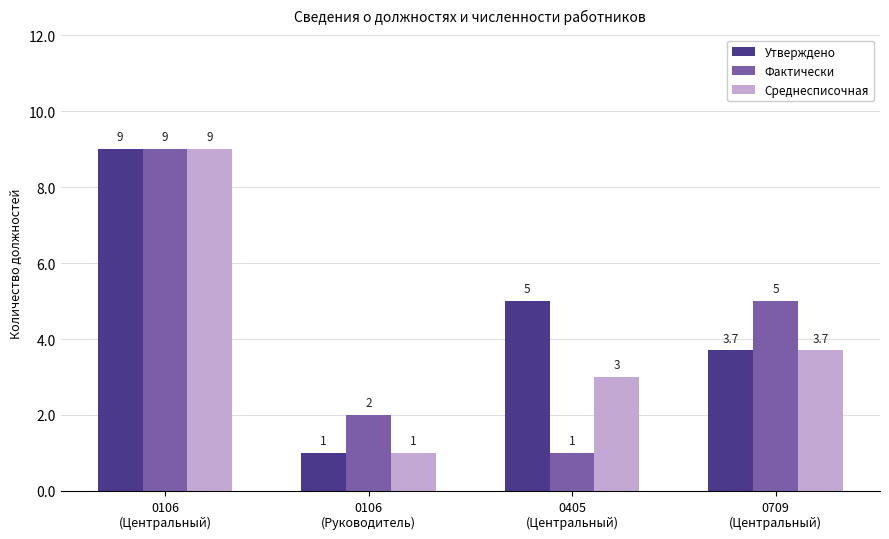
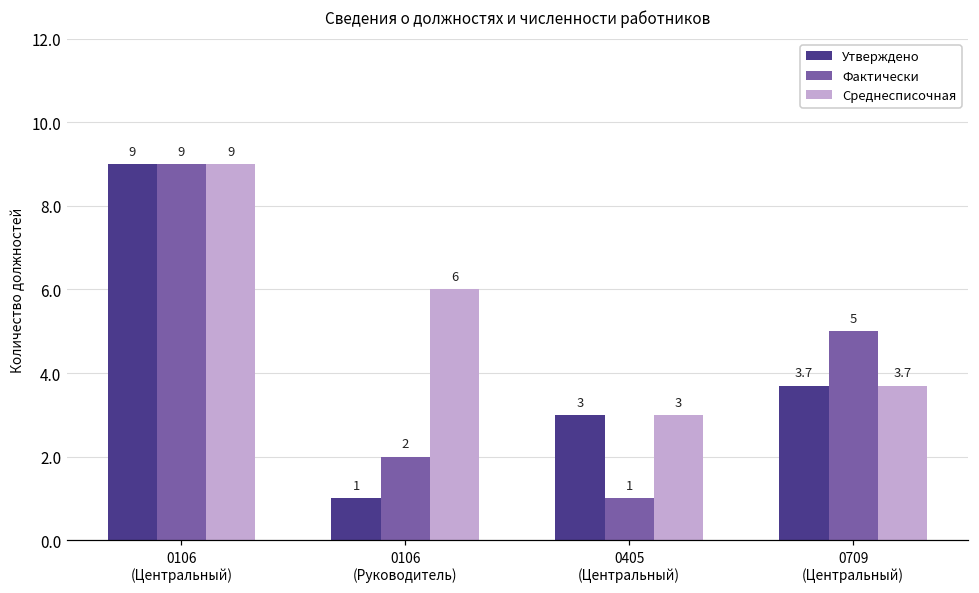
Среднесписочная, 0106 (Руководитель): 1 -> 6
Утверждено, 0405 (Центральный): 5 -> 3
